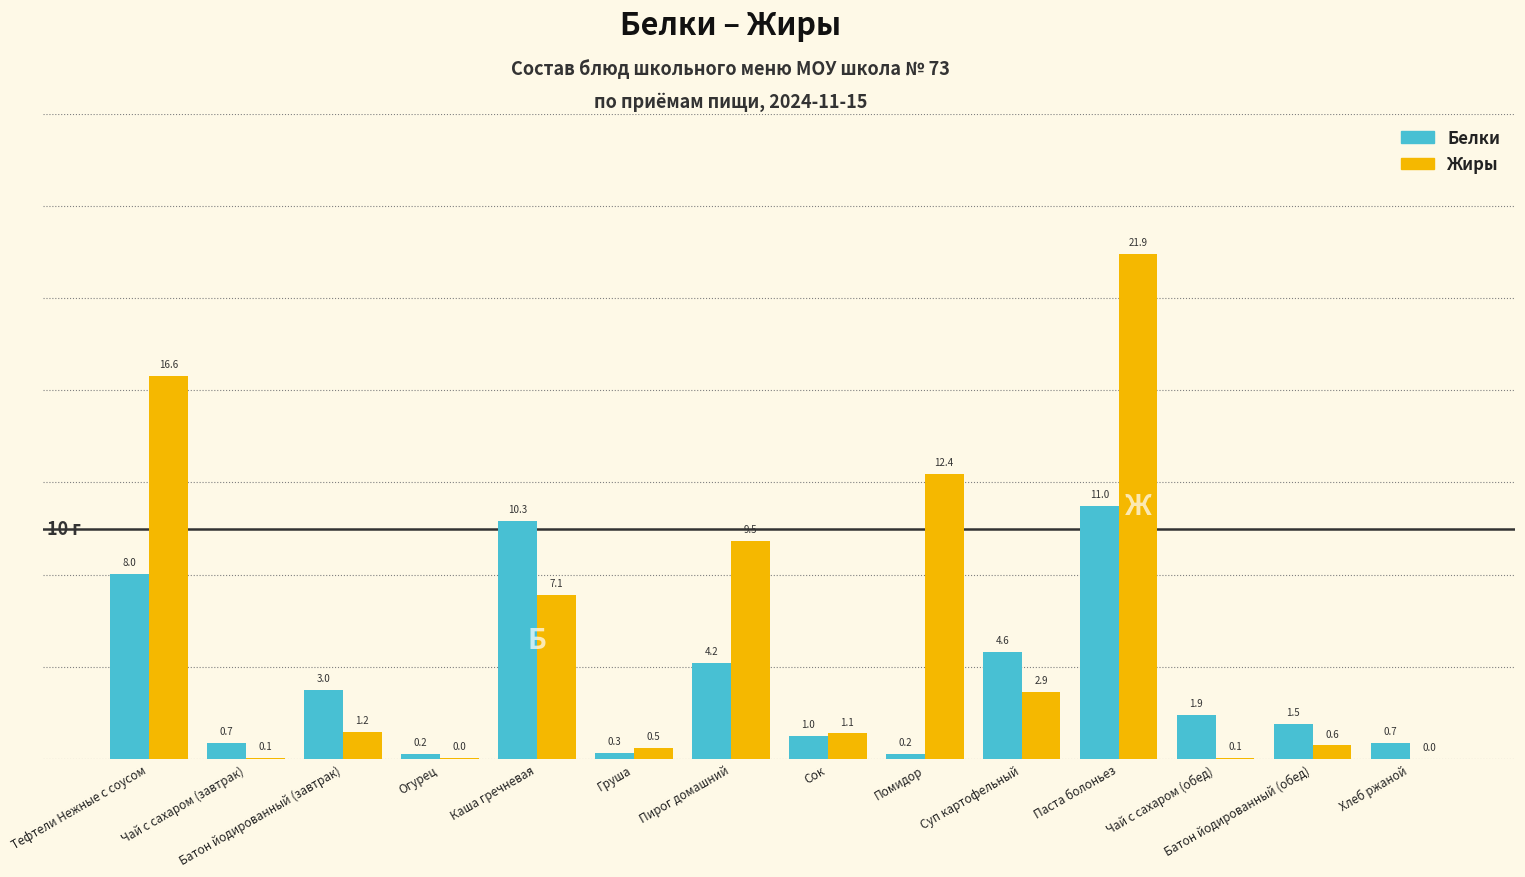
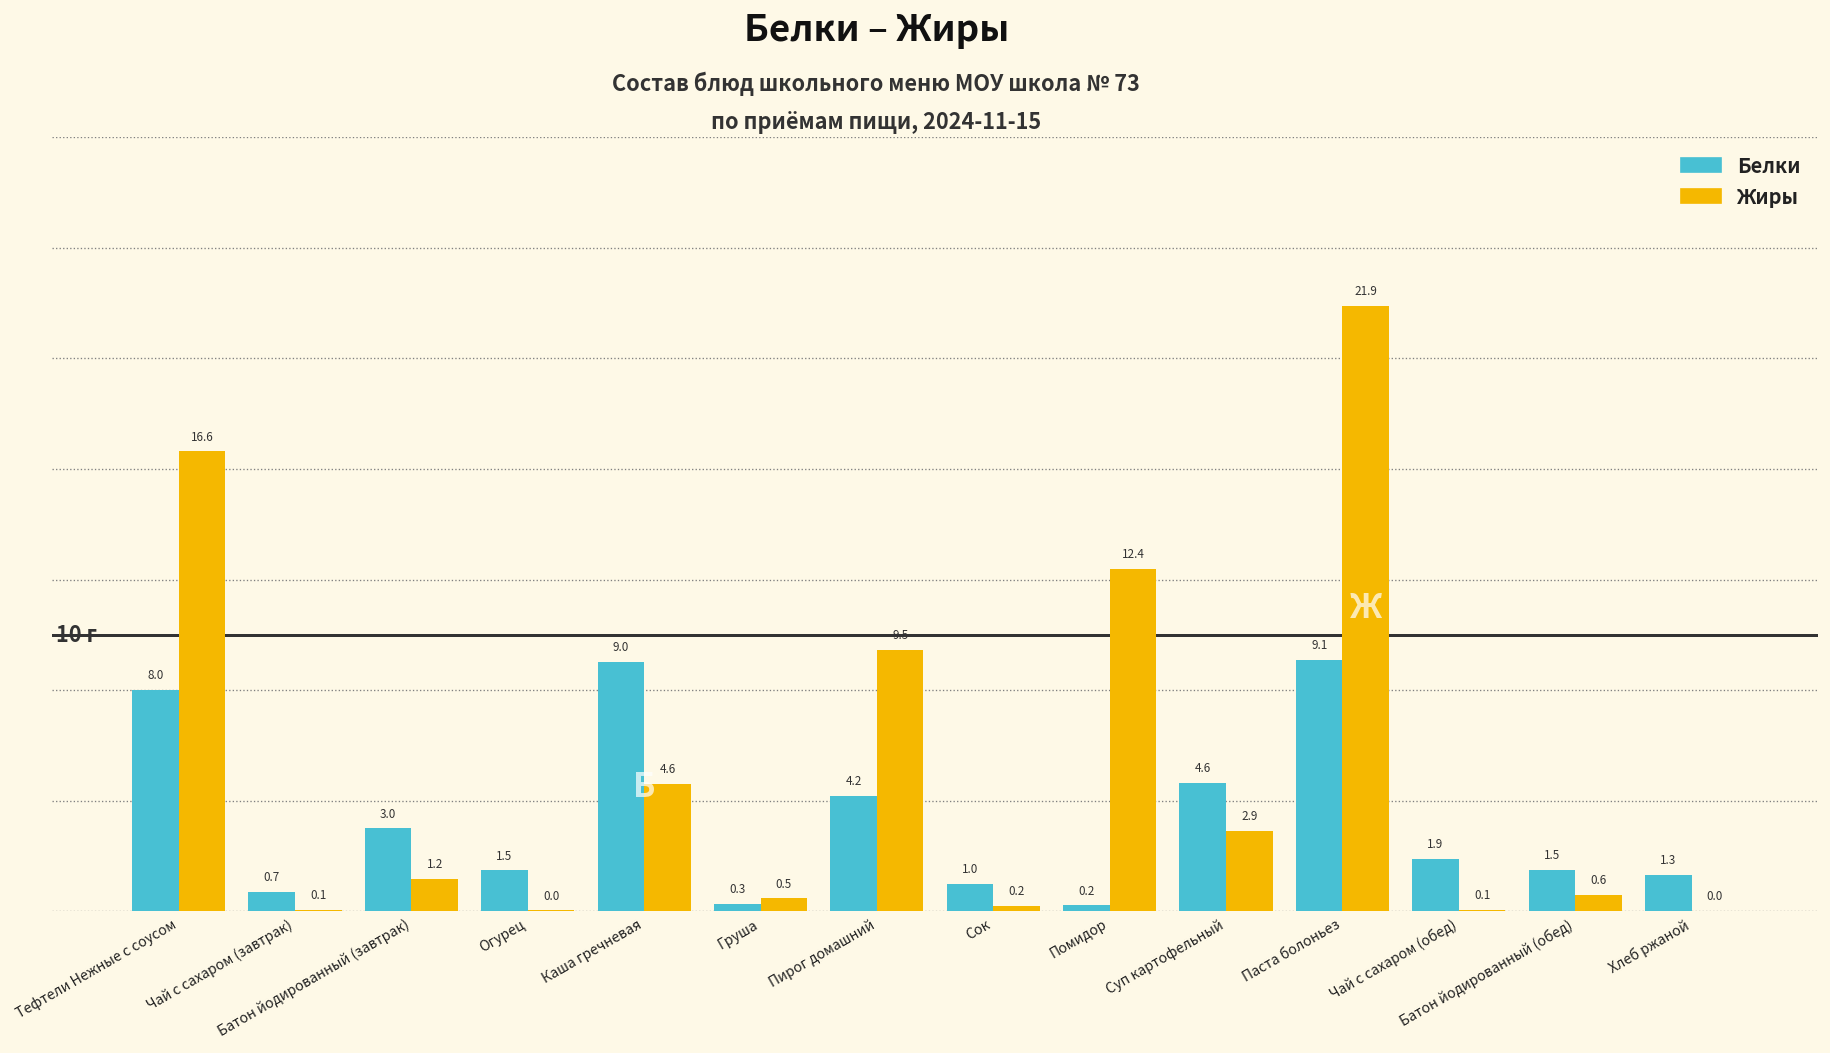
Белки, Огурец: 0.2 -> 1.5
Белки, Каша гречневая: 10.3 -> 9.0
Жиры, Каша гречневая: 7.1 -> 4.6
Жиры, Сок: 1.1 -> 0.2
Белки, Паста болоньез: 11.0 -> 9.1
Белки, Хлеб ржаной: 0.7 -> 1.3
